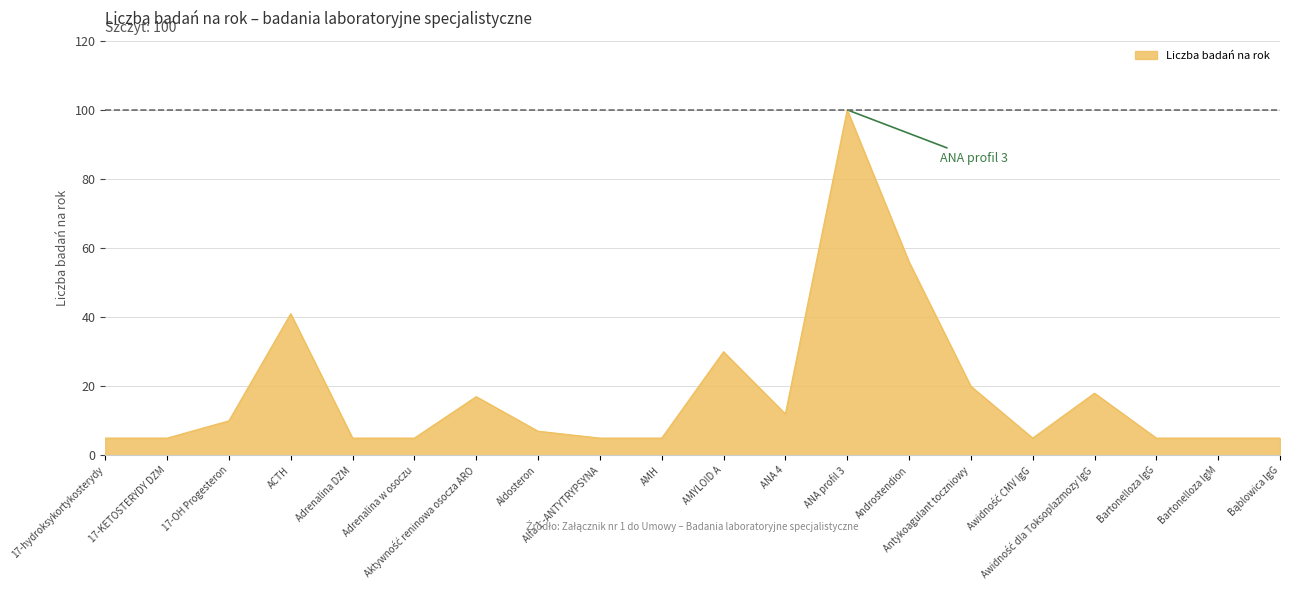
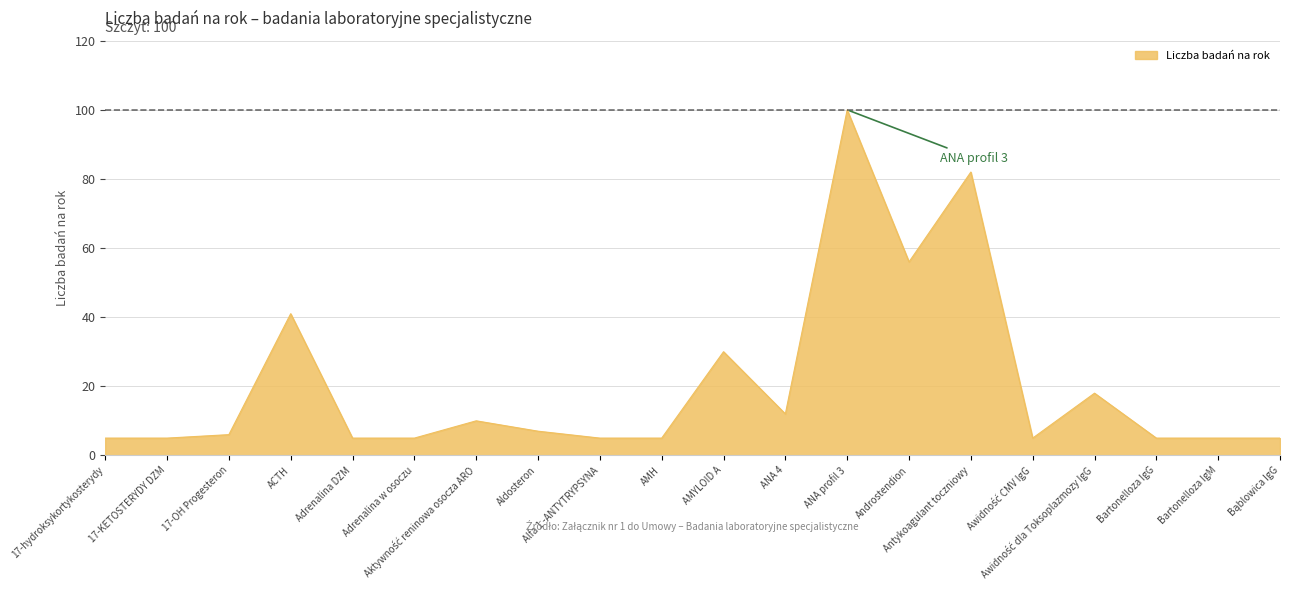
17-OH Progesteron: 10 -> 6
Aktywność reninowa osocza ARO: 17 -> 10
Antykoagulant toczniowy: 20 -> 82
